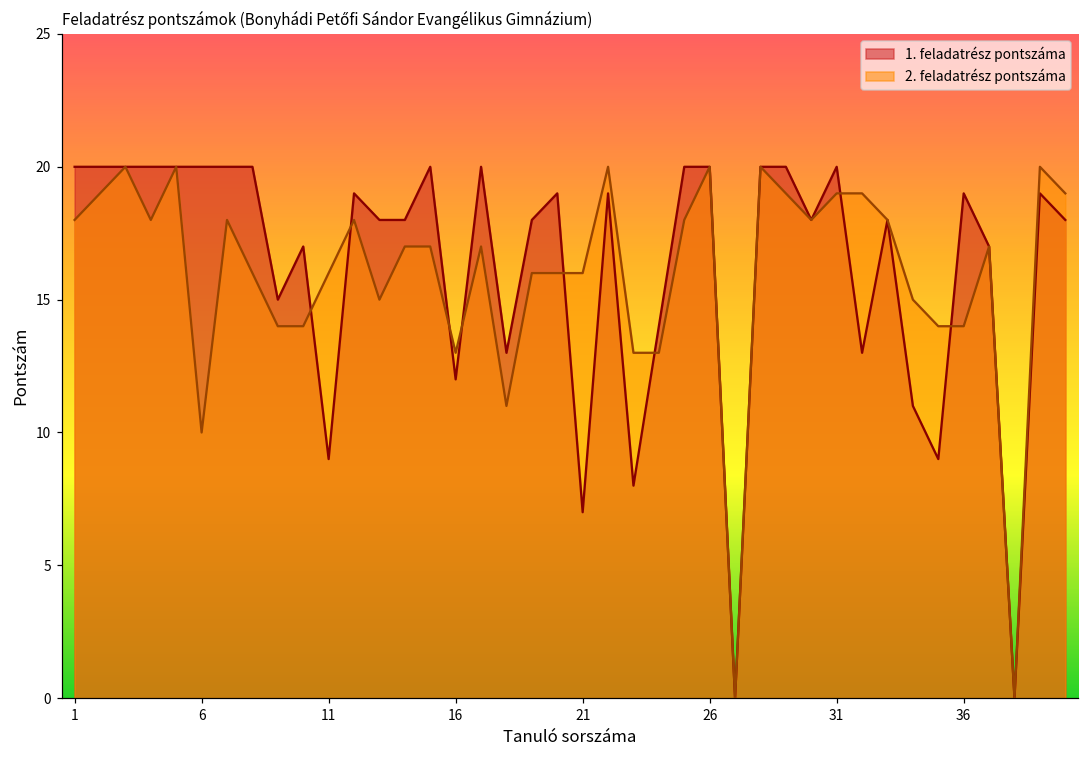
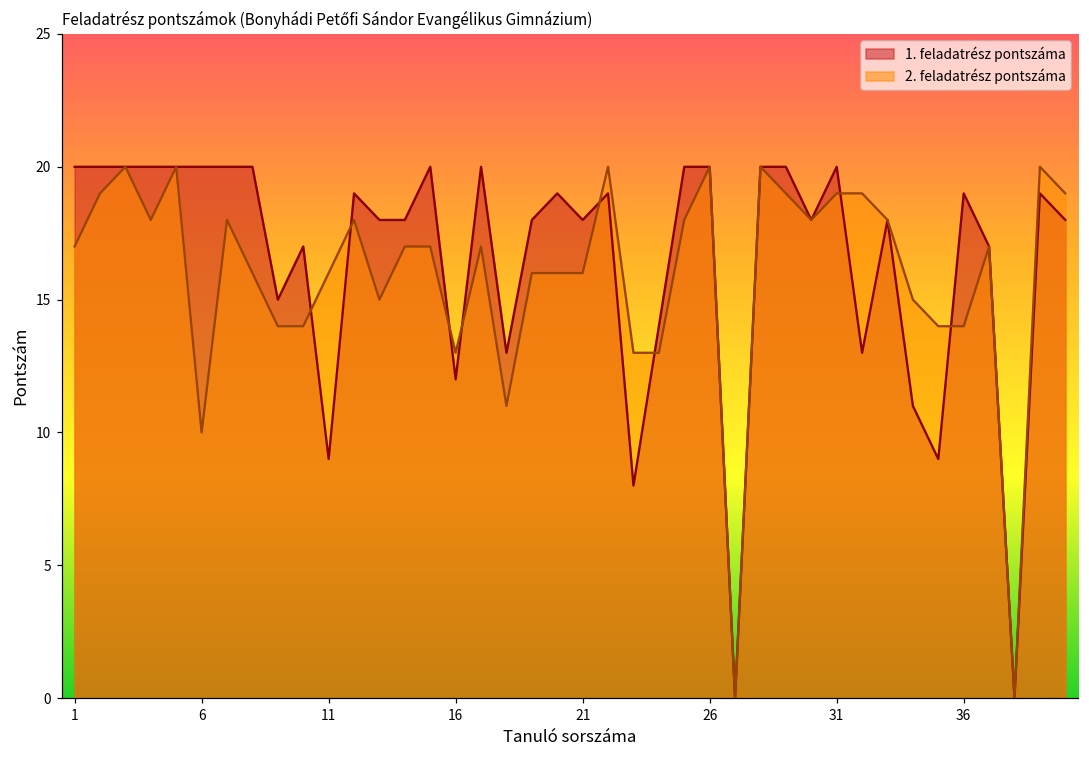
2. feladatrész pontszáma, 1: 18 -> 17
1. feladatrész pontszáma, 21: 7 -> 18
